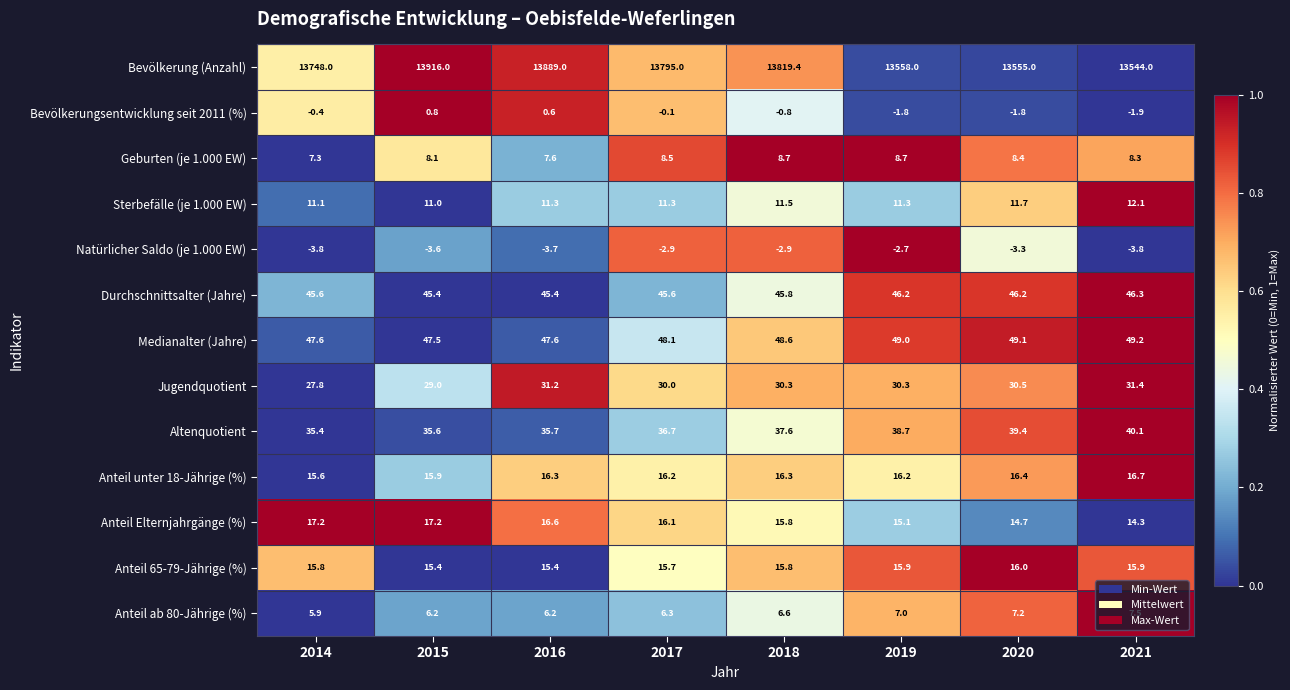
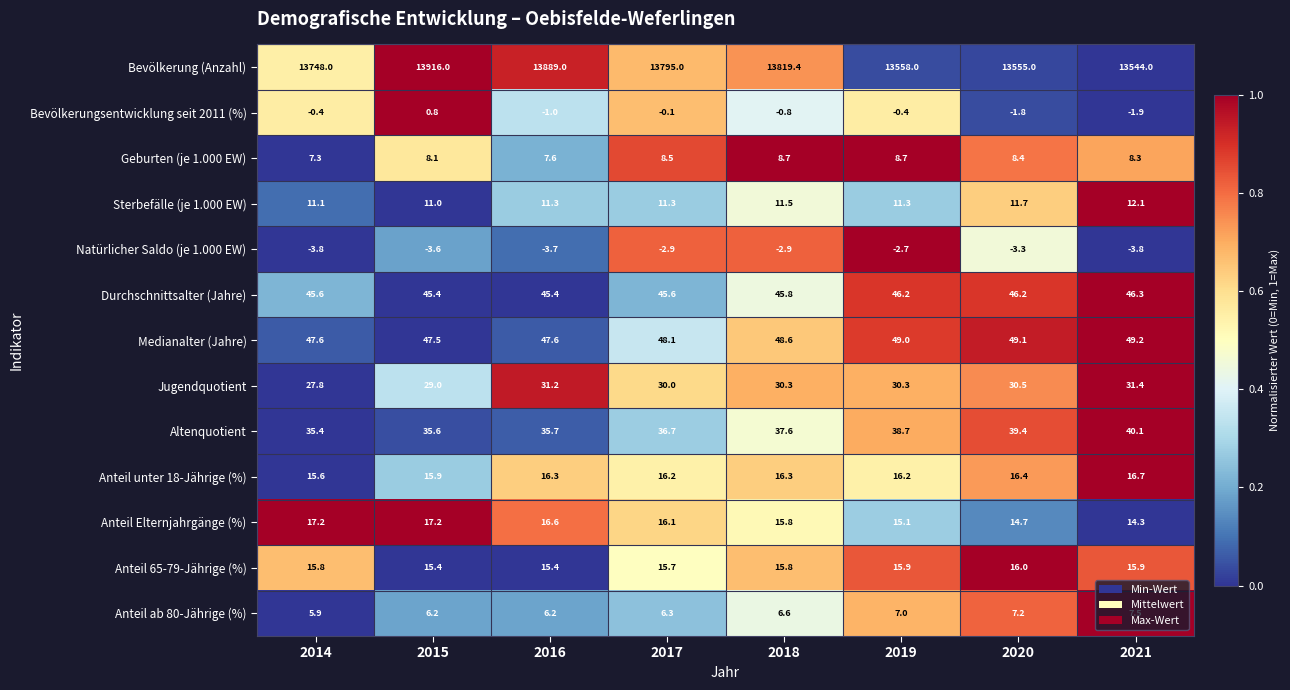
Bevölkerungsentwicklung seit 2011 (%), 2016: 0.6 -> -1.0
Bevölkerungsentwicklung seit 2011 (%), 2019: -1.8 -> -0.4
